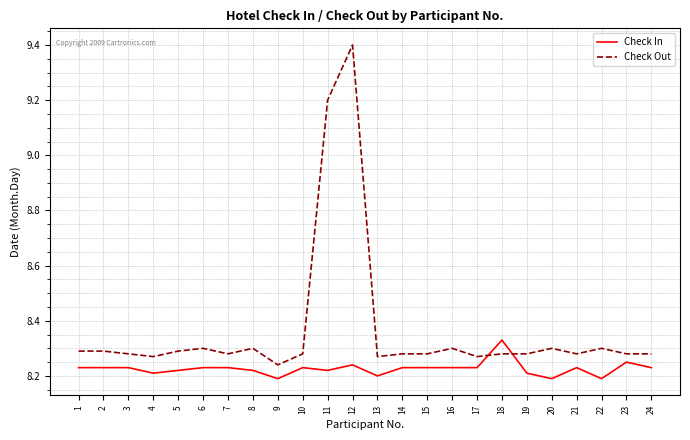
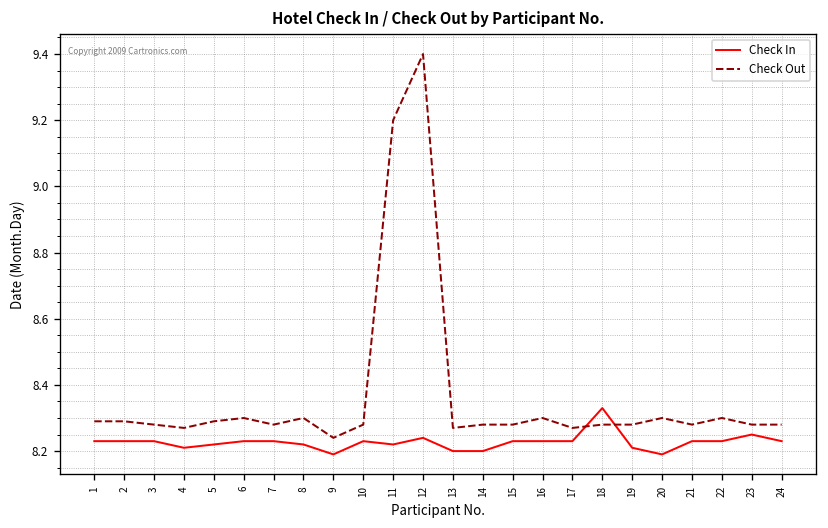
Check In, 14: 8.23 -> 8.20
Check In, 22: 8.19 -> 8.23
